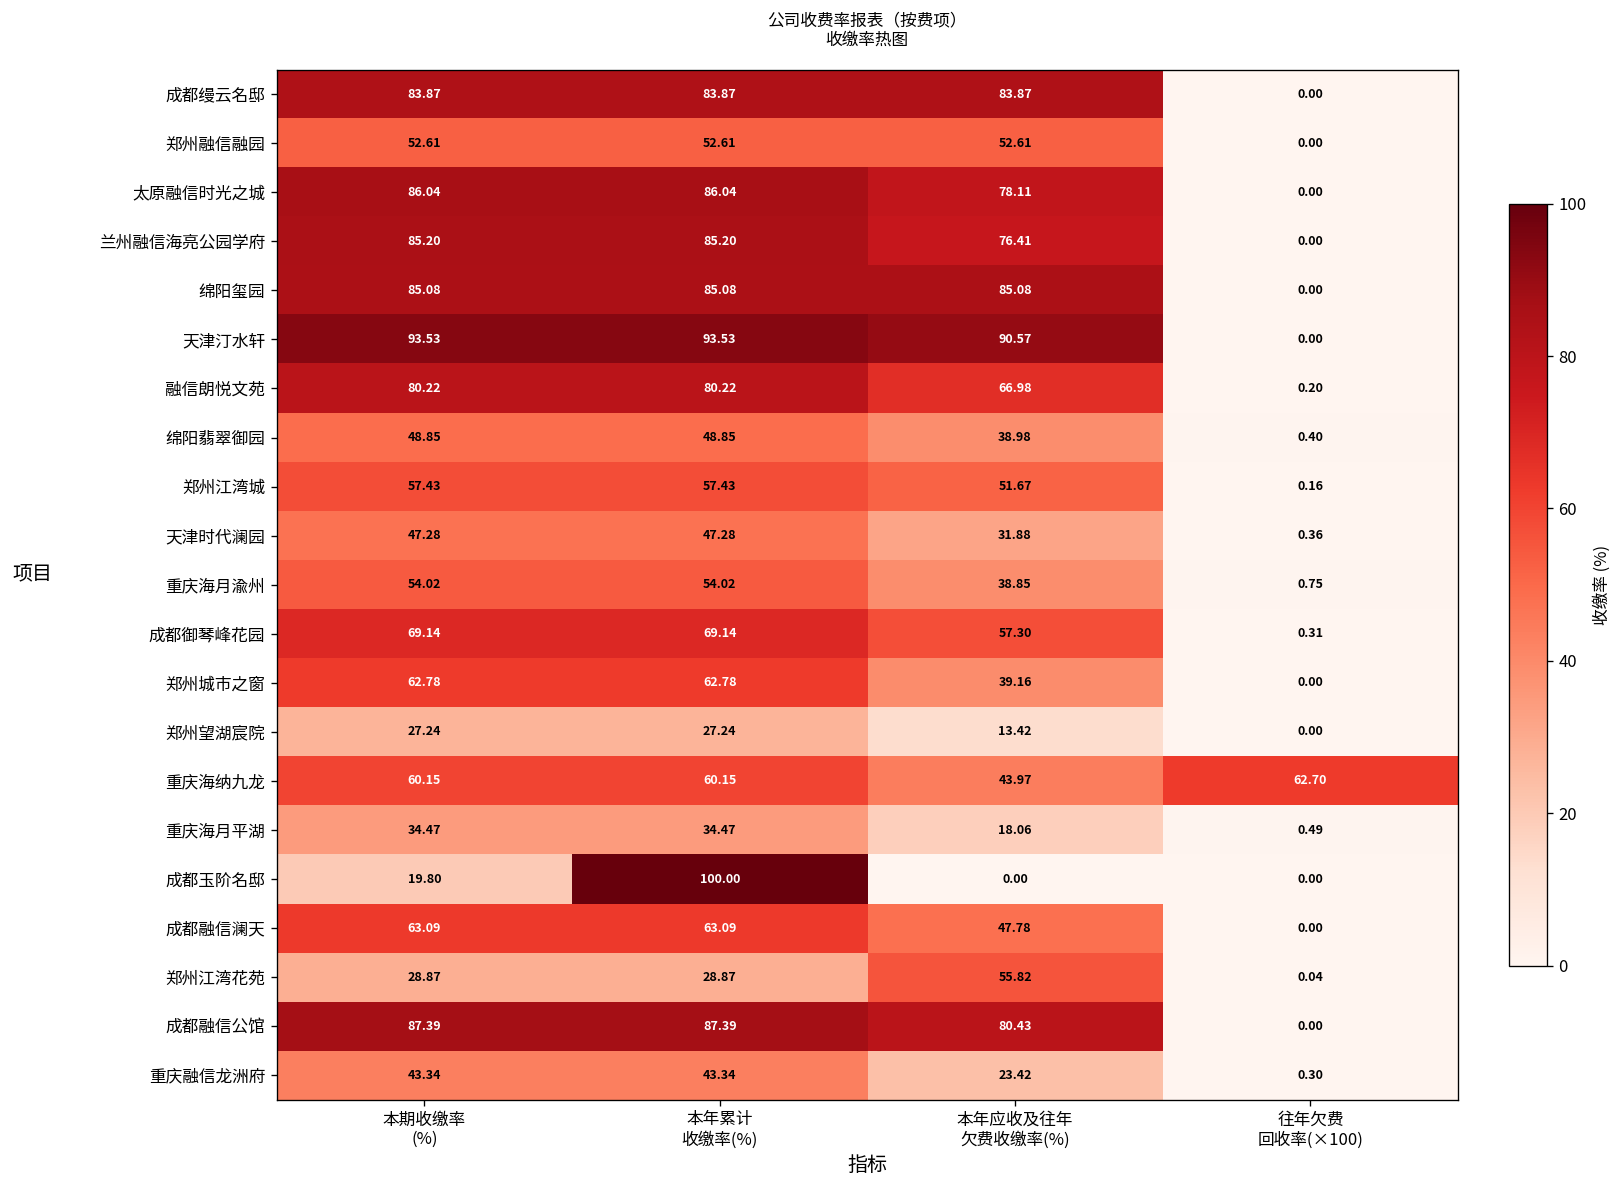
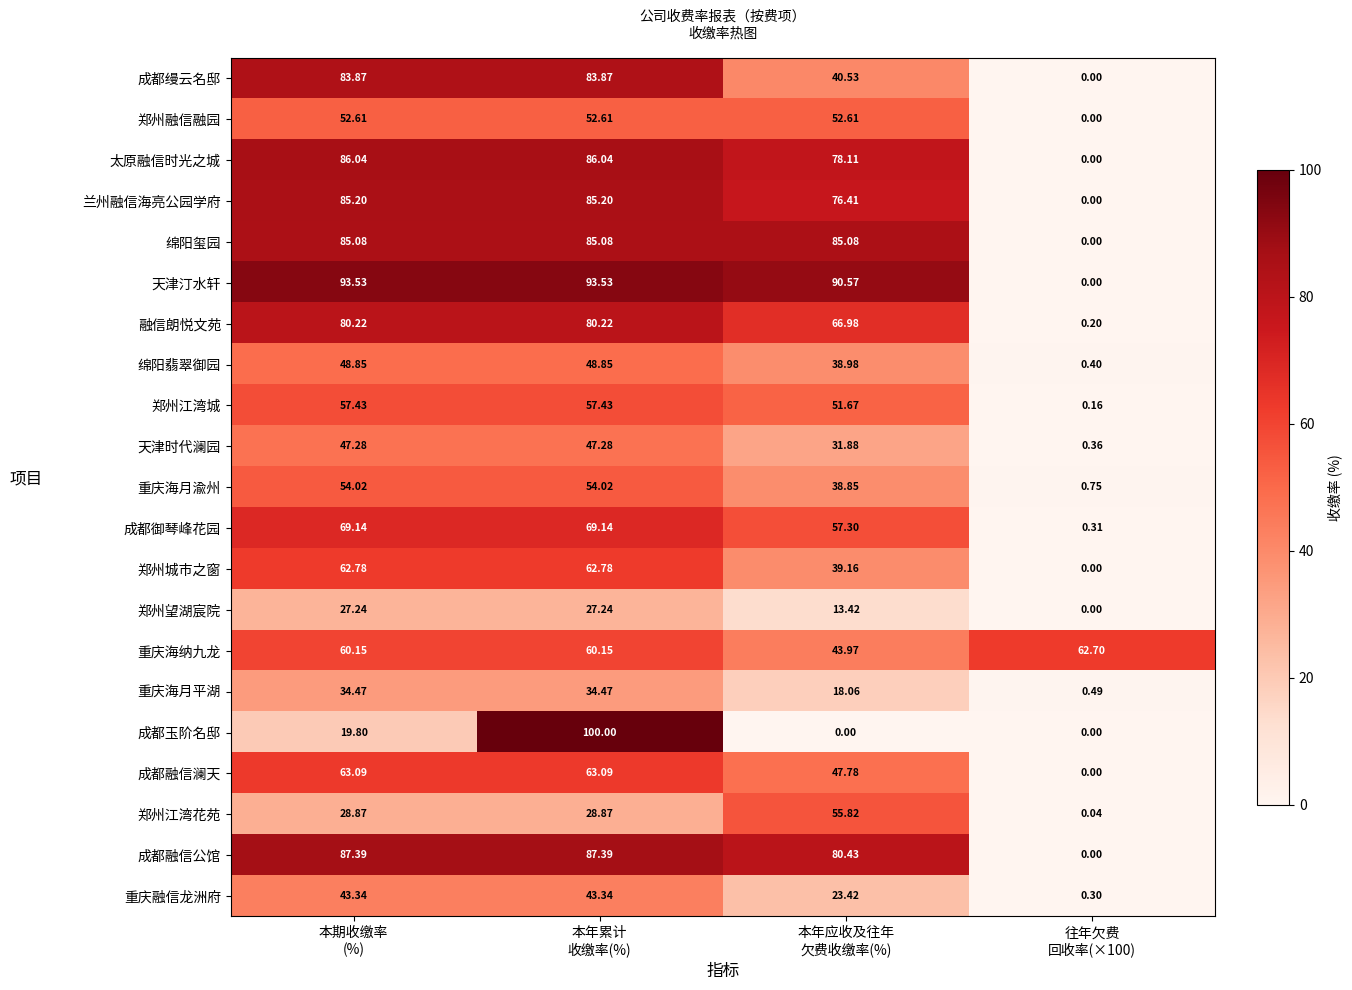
成都缦云名邸, 本年应收及往年 欠费收缴率(%): 83.87 -> 40.53
